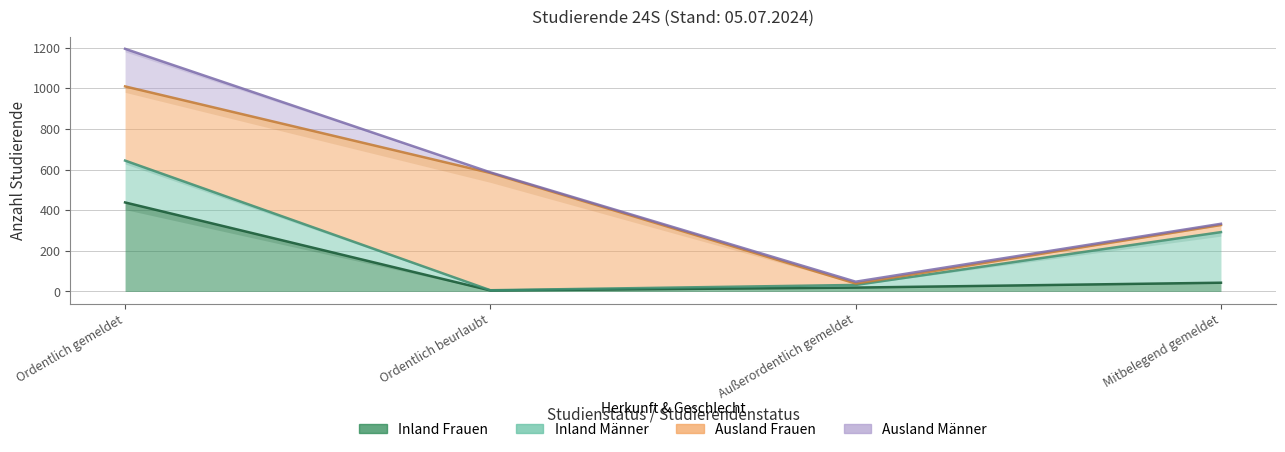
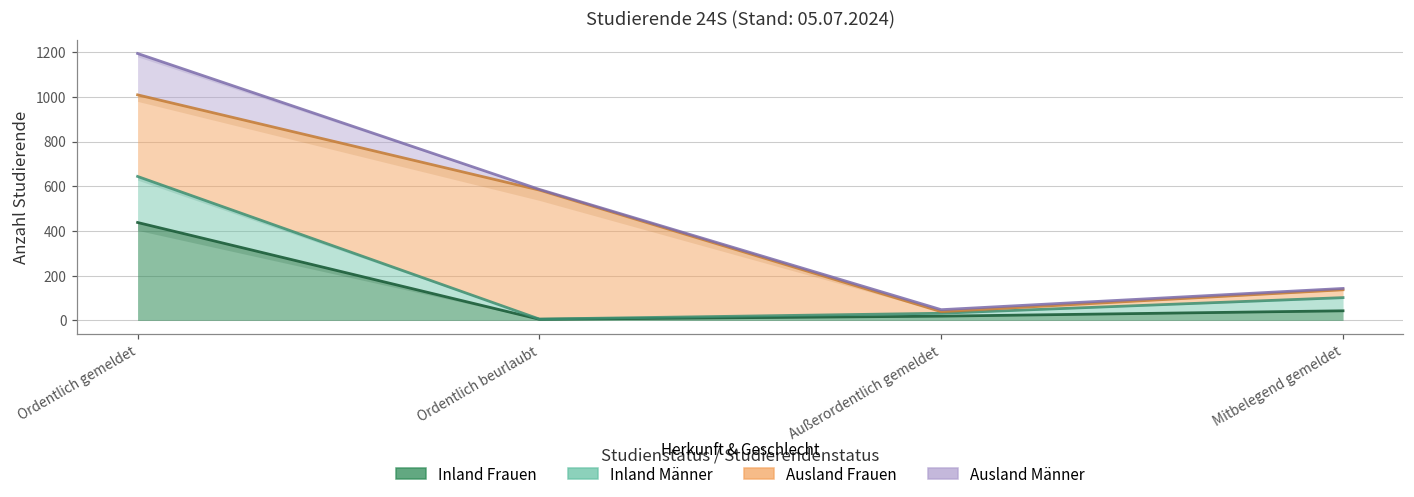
Inland Männer, Mitbelegend gemeldet: 250 -> 60
